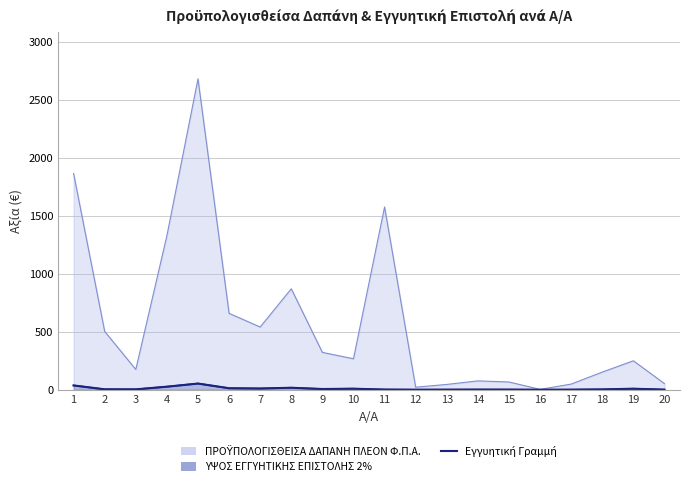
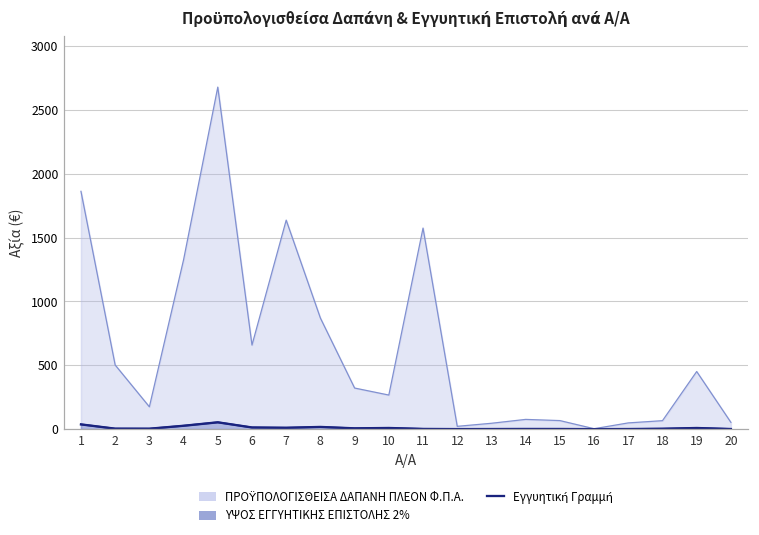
ΠΡΟΫΠΟΛΟΓΙΣΘΕΙΣΑ ΔΑΠΑΝΗ ΠΛΕΟΝ Φ.Π.Α., 7: 540 -> 1640
ΠΡΟΫΠΟΛΟΓΙΣΘΕΙΣΑ ΔΑΠΑΝΗ ΠΛΕΟΝ Φ.Π.Α., 18: 150 -> 70
ΠΡΟΫΠΟΛΟΓΙΣΘΕΙΣΑ ΔΑΠΑΝΗ ΠΛΕΟΝ Φ.Π.Α., 19: 250 -> 450
